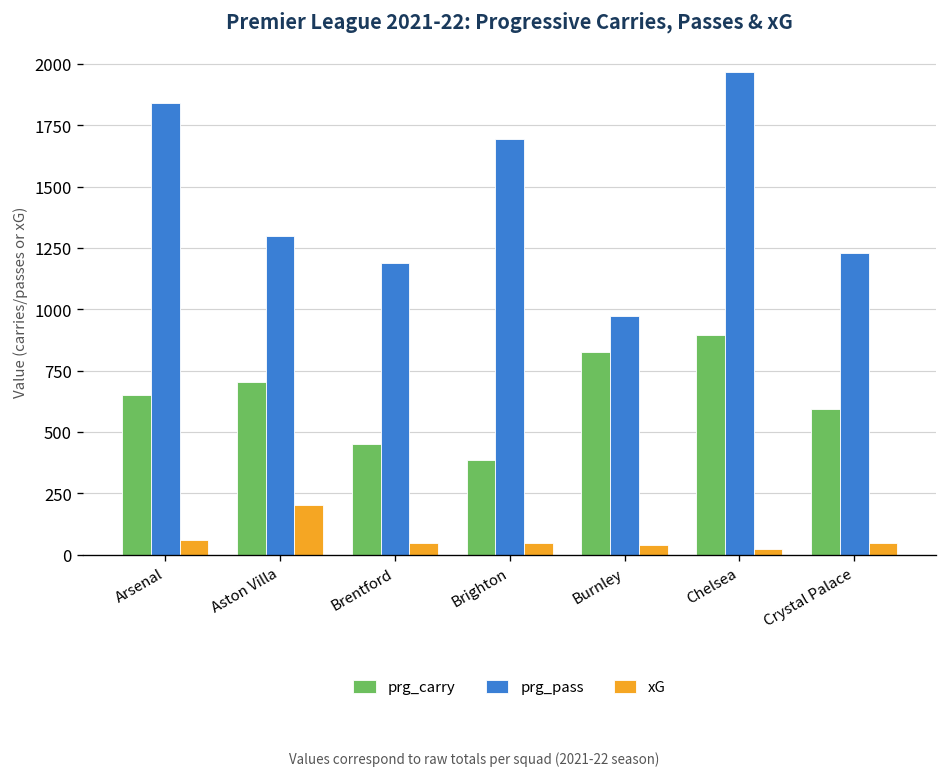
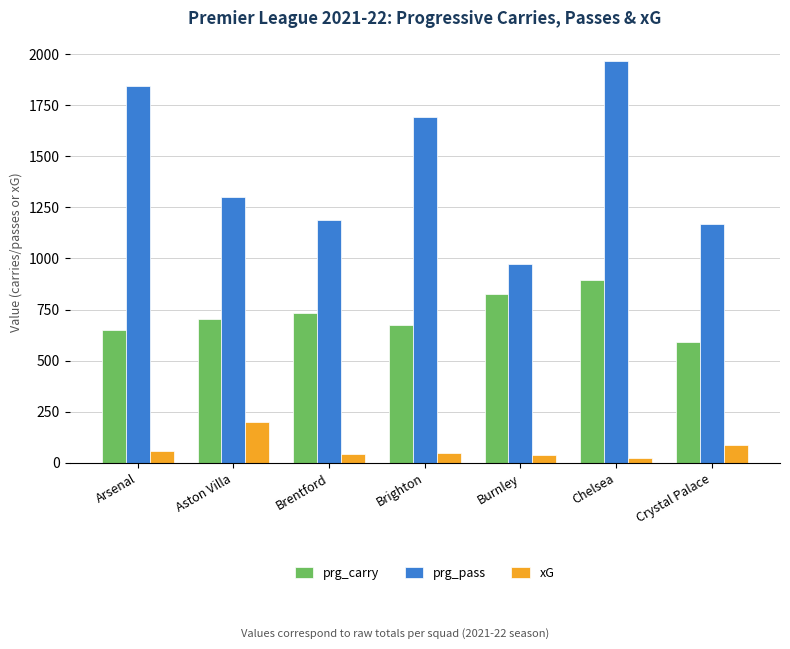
prg_carry, Brentford: 450 -> 730
prg_carry, Brighton: 380 -> 680
prg_pass, Crystal Palace: 1230 -> 1170
xG, Crystal Palace: 50 -> 90
